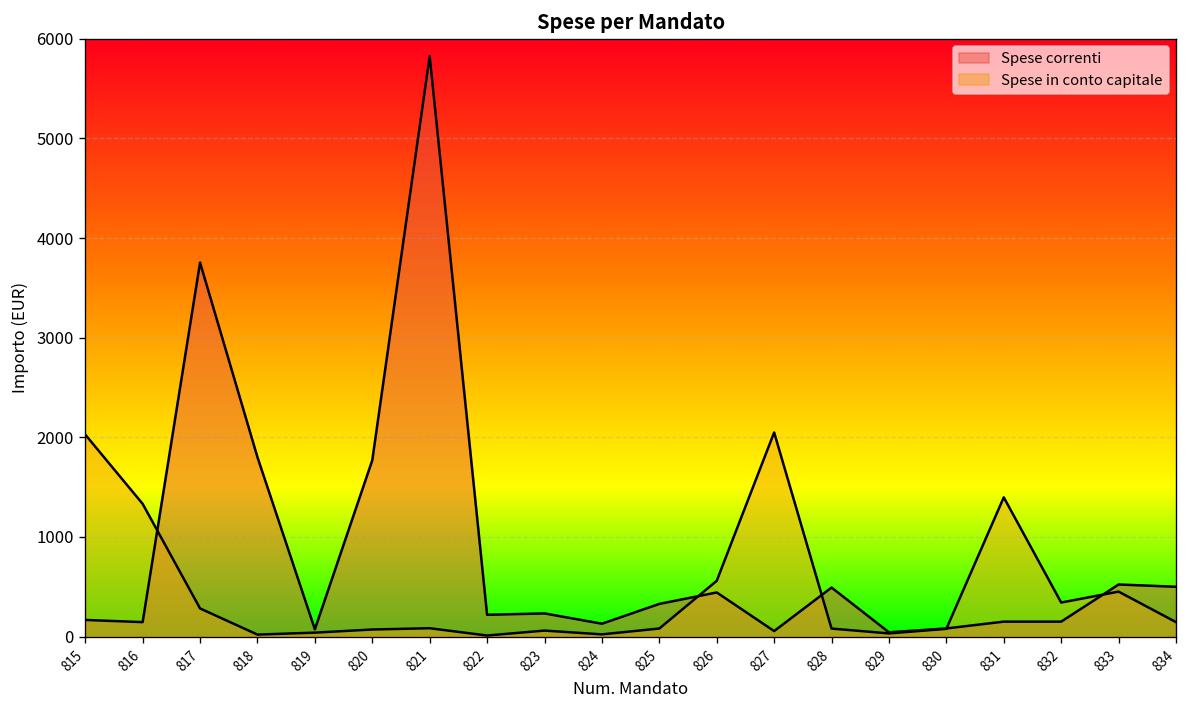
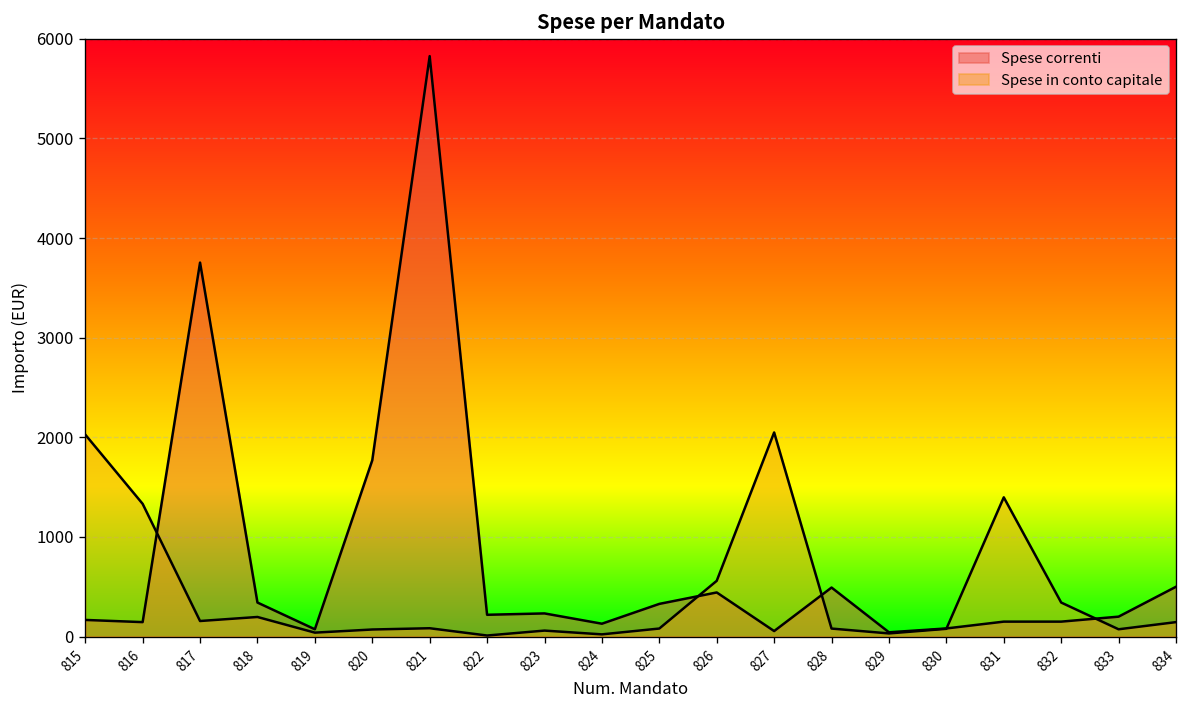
Spese in conto capitale, 817: 300 -> 200
Spese correnti, 818: 1800 -> 300
Spese in conto capitale, 818: 0 -> 200
Spese correnti, 833: 500 -> 200
Spese in conto capitale, 833: 500 -> 100
